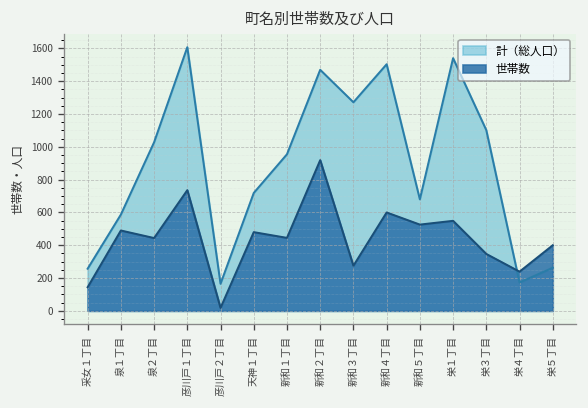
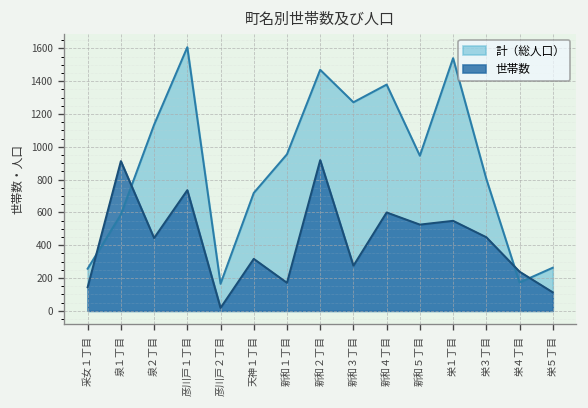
世帯数, 泉１丁目: 490 -> 910
計（総人口）, 泉２丁目: 1030 -> 1140
世帯数, 天神１丁目: 480 -> 320
世帯数, 新和１丁目: 450 -> 170
計（総人口）, 新和４丁目: 1500 -> 1380
計（総人口）, 新和５丁目: 680 -> 950
計（総人口）, 栄３丁目: 1100 -> 810
世帯数, 栄３丁目: 350 -> 450
世帯数, 栄５丁目: 400 -> 110
